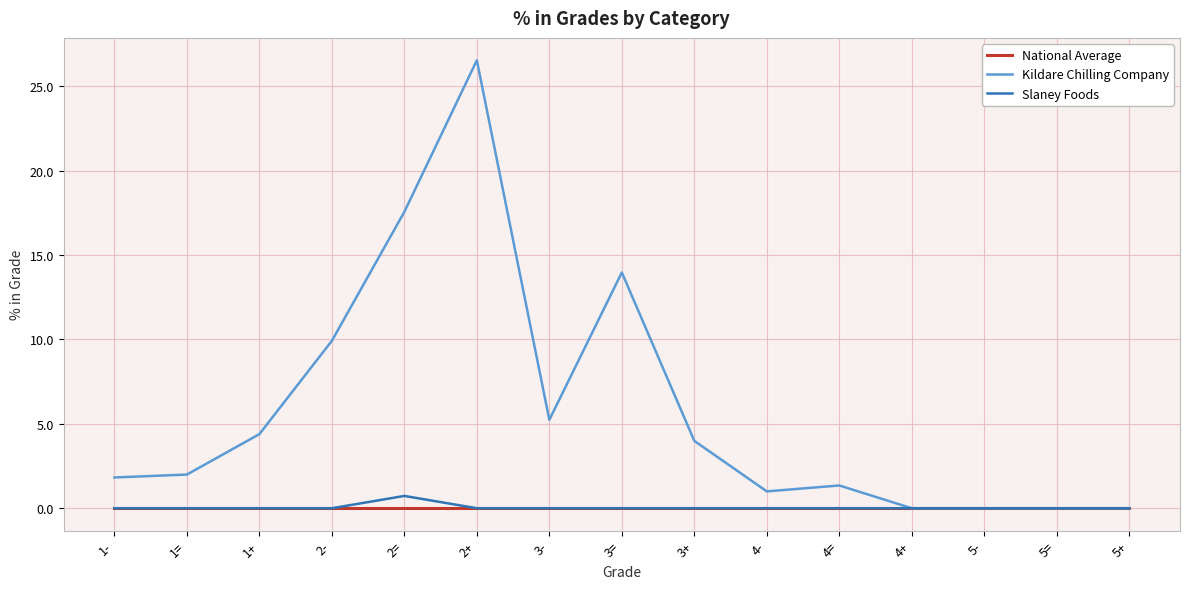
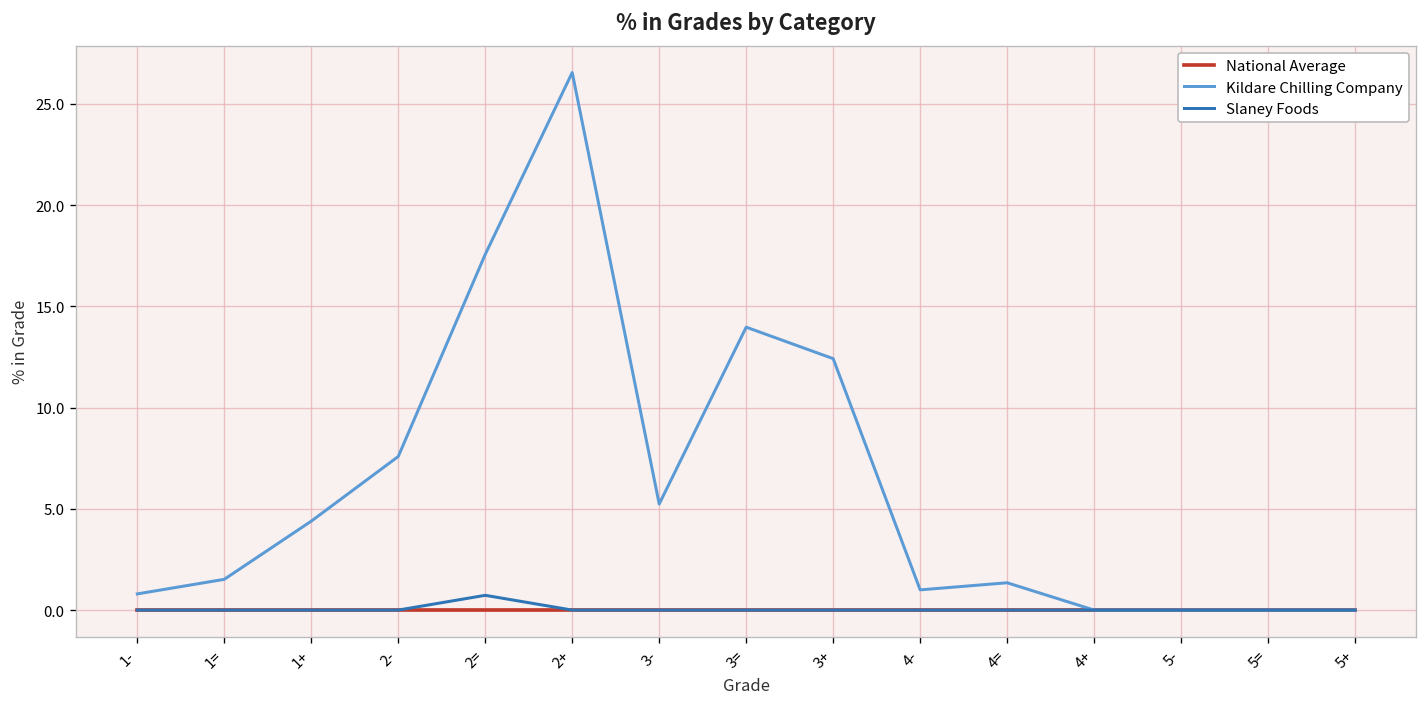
Kildare Chilling Company, 1-: 1.8 -> 0.8
Kildare Chilling Company, 1=: 2.0 -> 1.5
Kildare Chilling Company, 2-: 9.9 -> 7.6
Kildare Chilling Company, 3+: 4.0 -> 12.4
